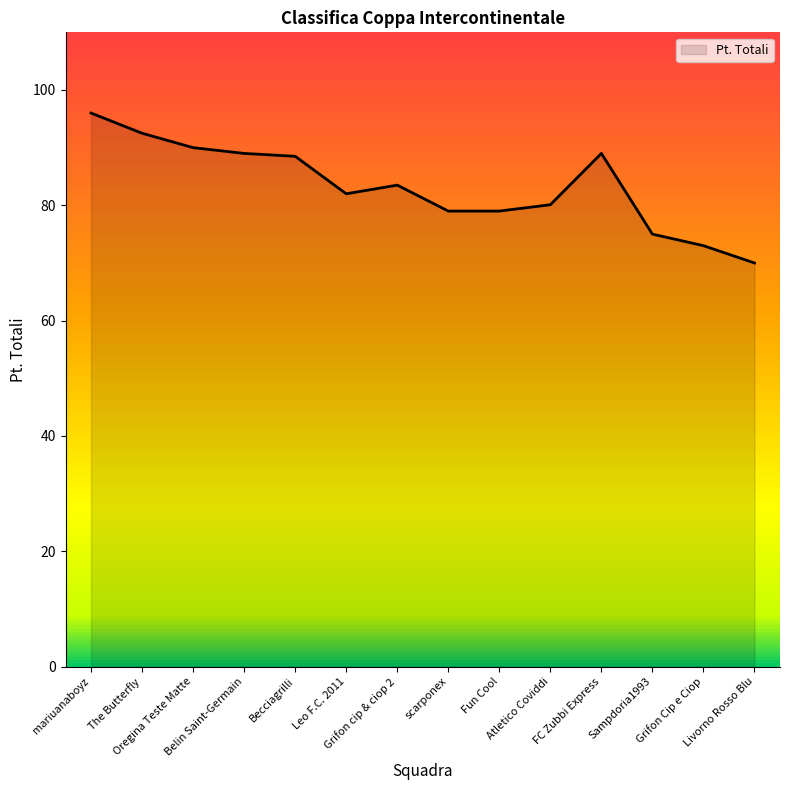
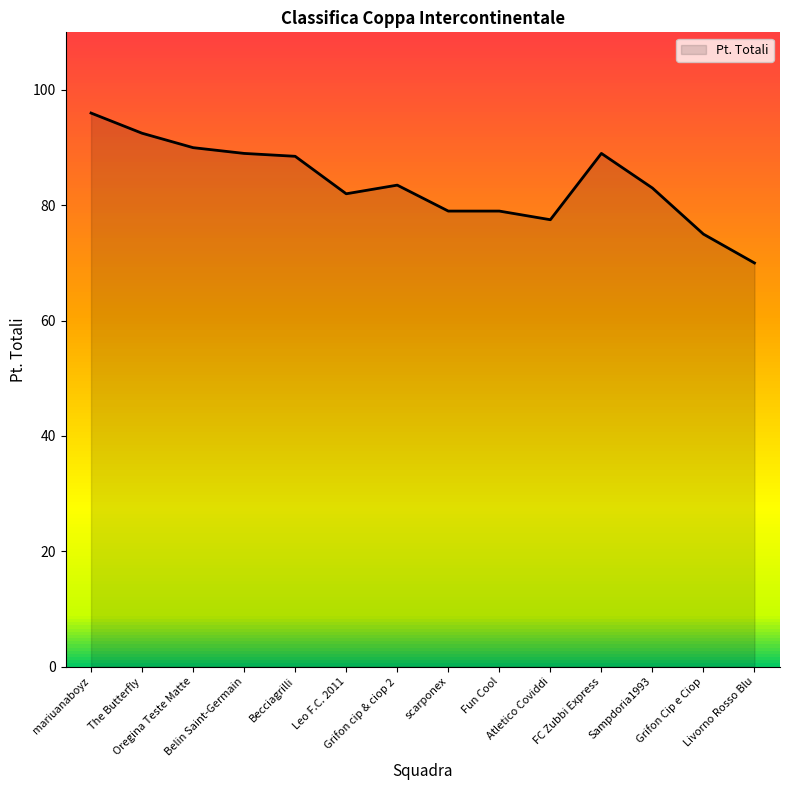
Atletico Coviddi: 80 -> 78
Sampdoria1993: 75 -> 83
Grifon Cip e Ciop: 73 -> 75
